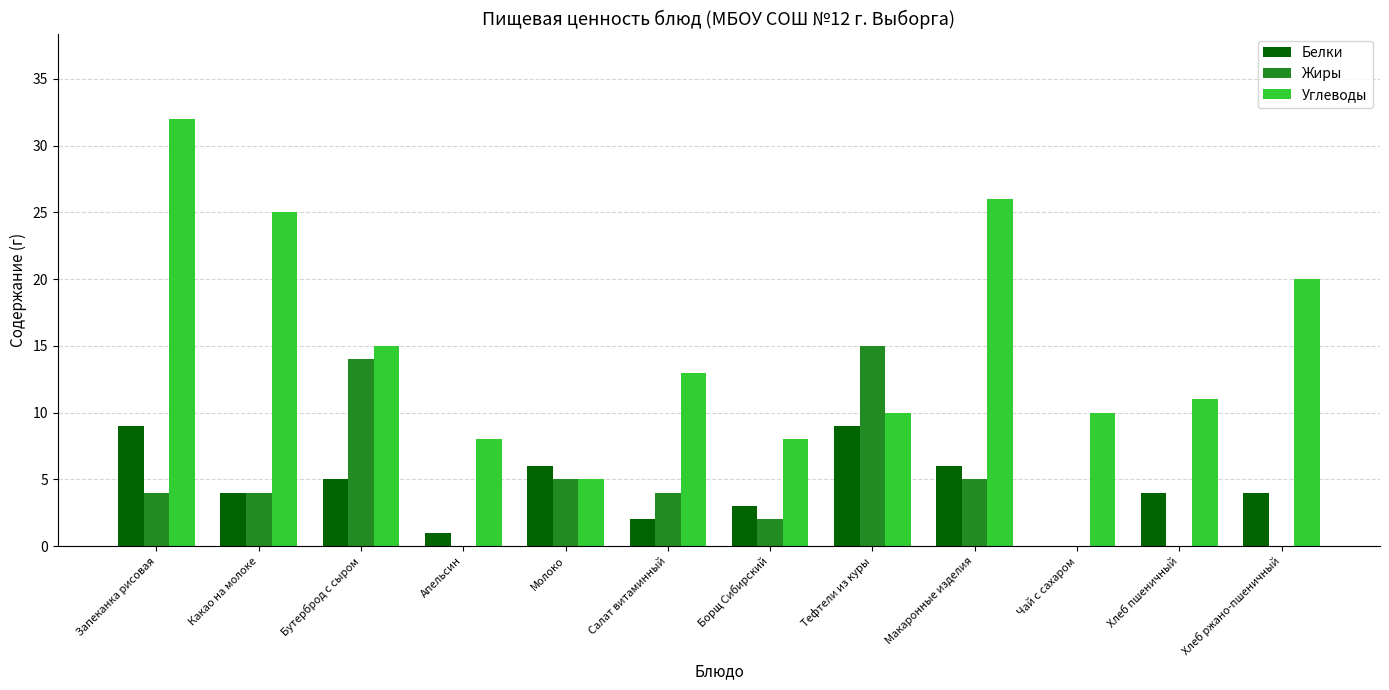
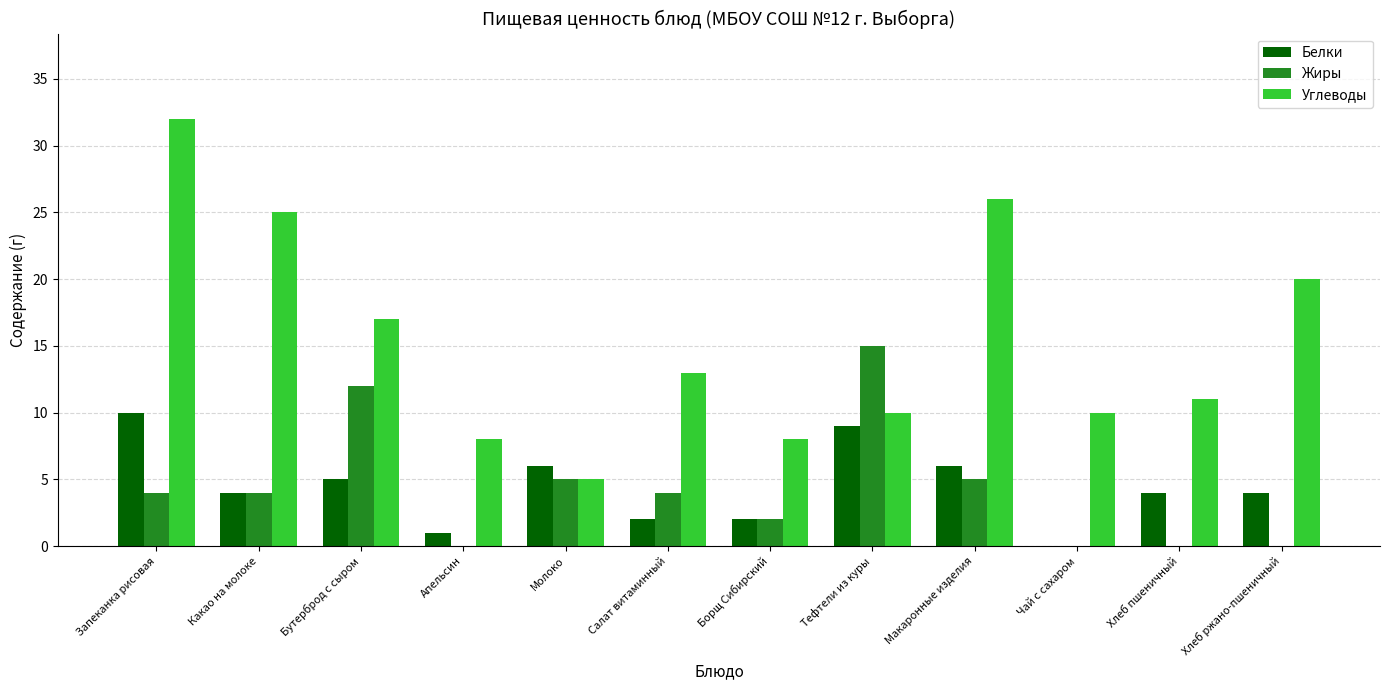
Белки, Запеканка рисовая: 9 -> 10
Жиры, Бутерброд с сыром: 14 -> 12
Углеводы, Бутерброд с сыром: 15 -> 17
Белки, Борщ Сибирский: 3 -> 2
